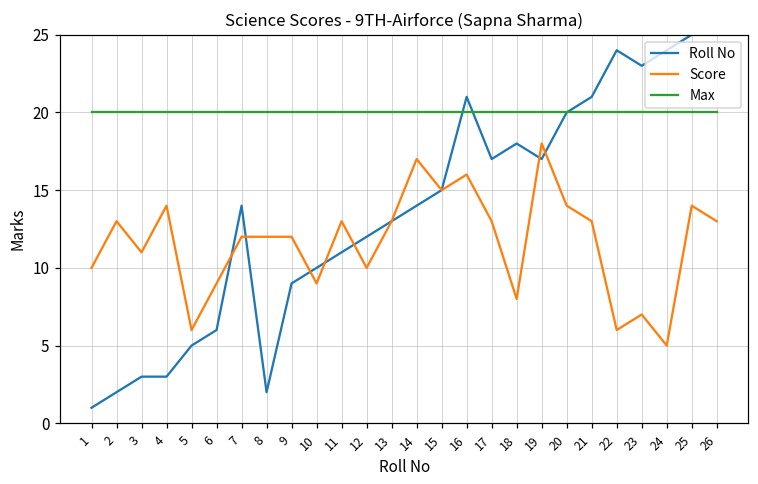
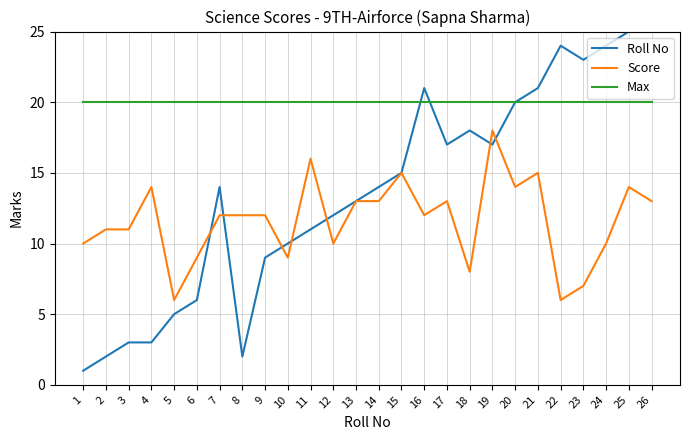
Score, 2: 13 -> 11
Score, 11: 13 -> 16
Score, 14: 17 -> 13
Score, 16: 16 -> 12
Score, 21: 13 -> 15
Score, 24: 5 -> 10
